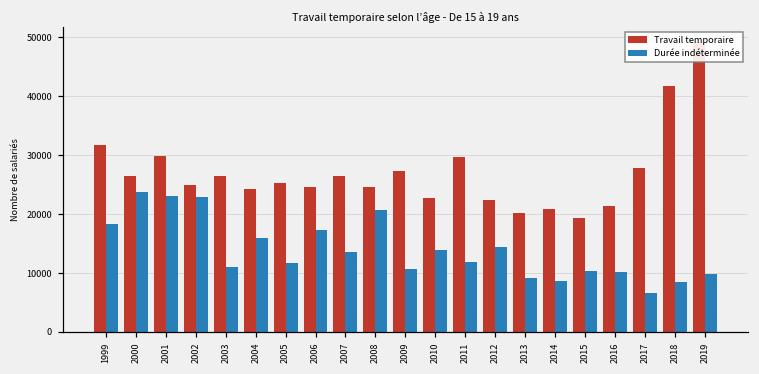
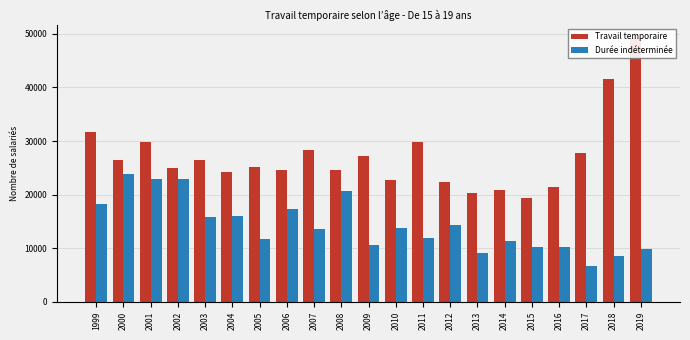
Durée indéterminée, 2003: 11000 -> 16000
Travail temporaire, 2007: 26000 -> 28000
Durée indéterminée, 2014: 9000 -> 11000
